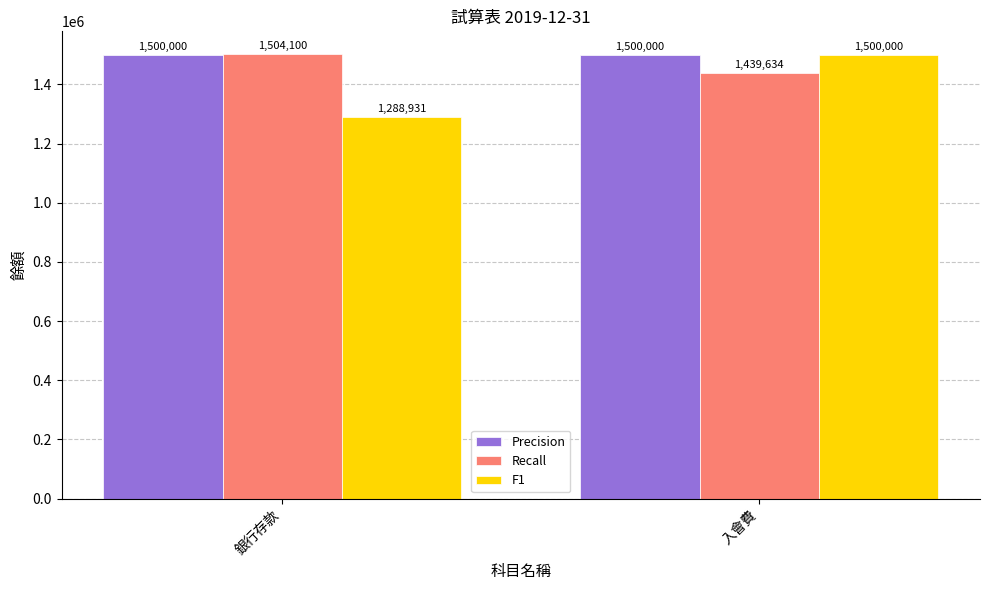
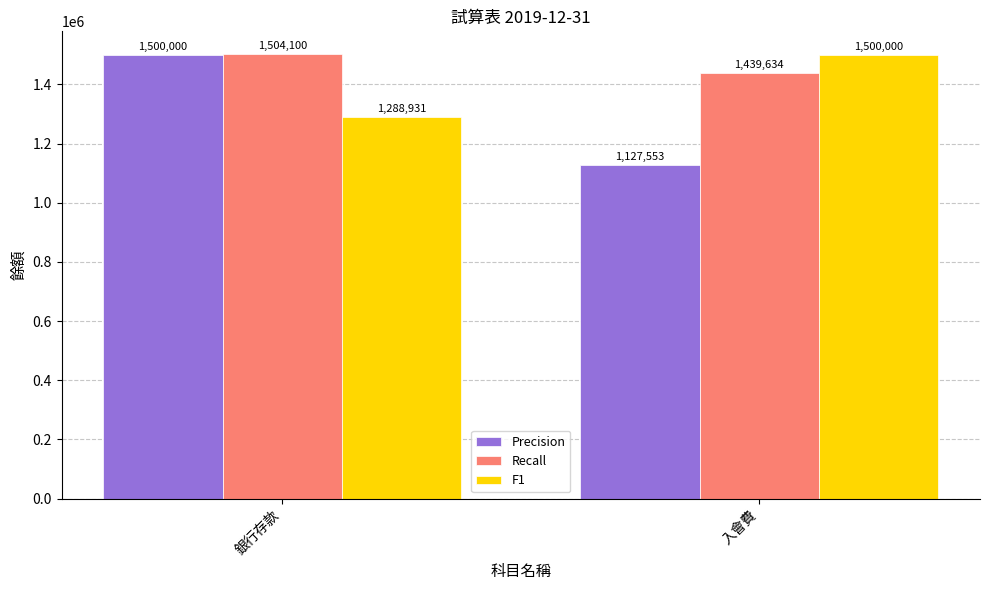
Precision, 入會費: 1,500,000 -> 1,127,553
